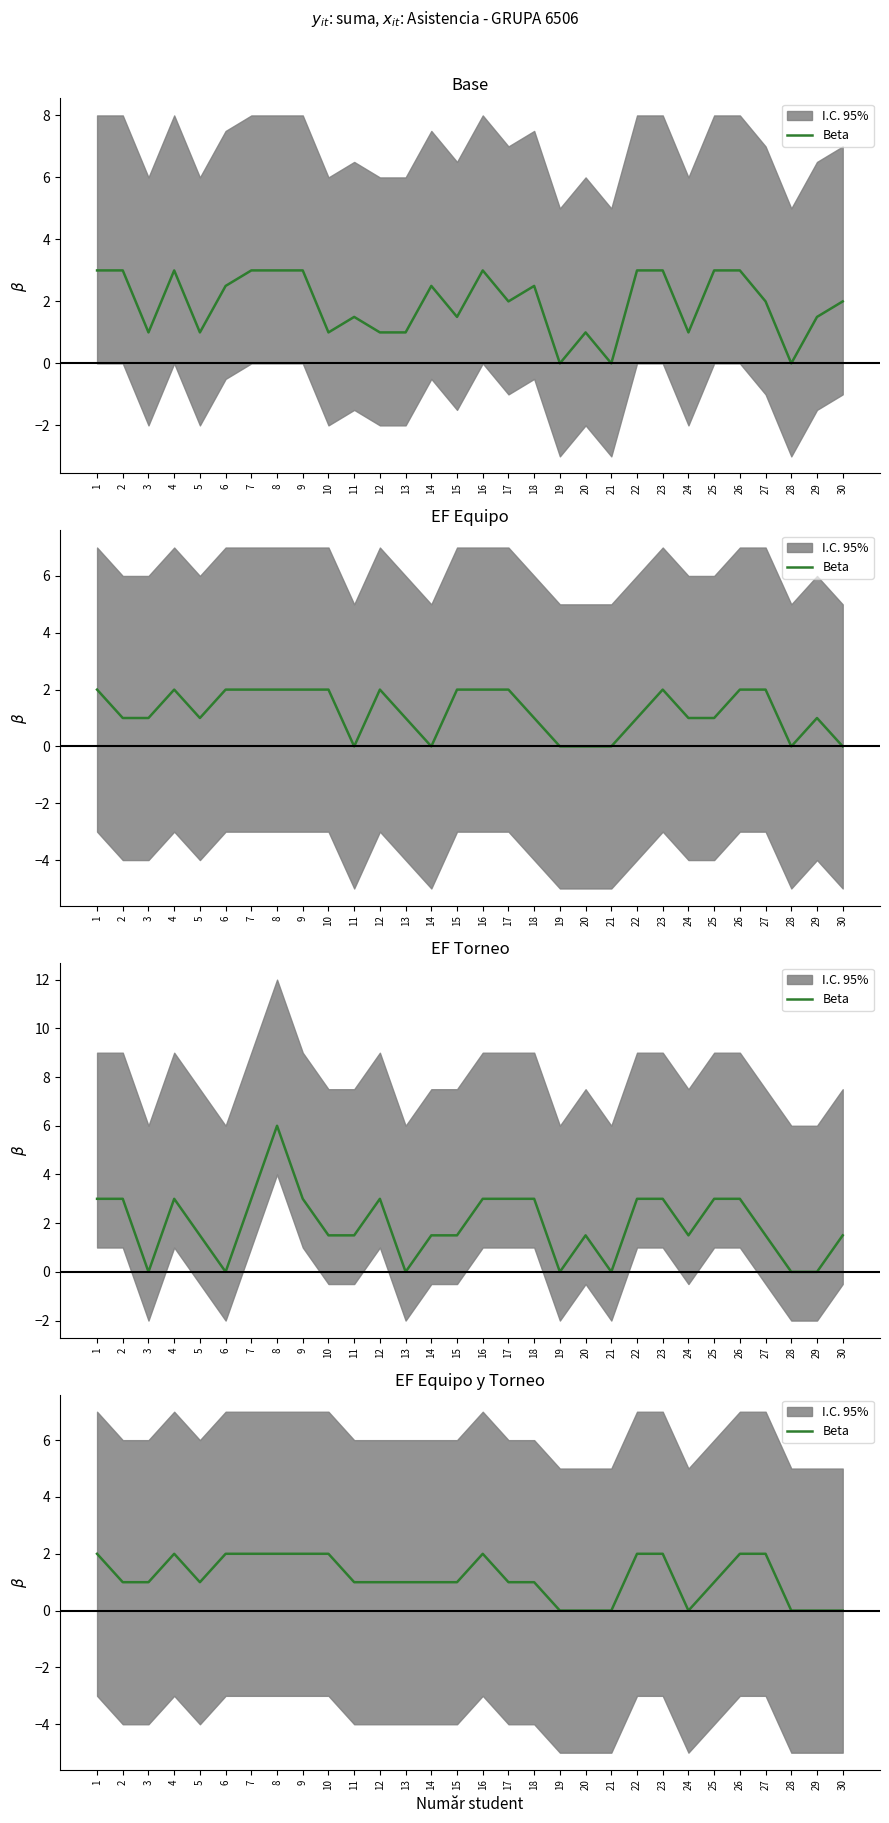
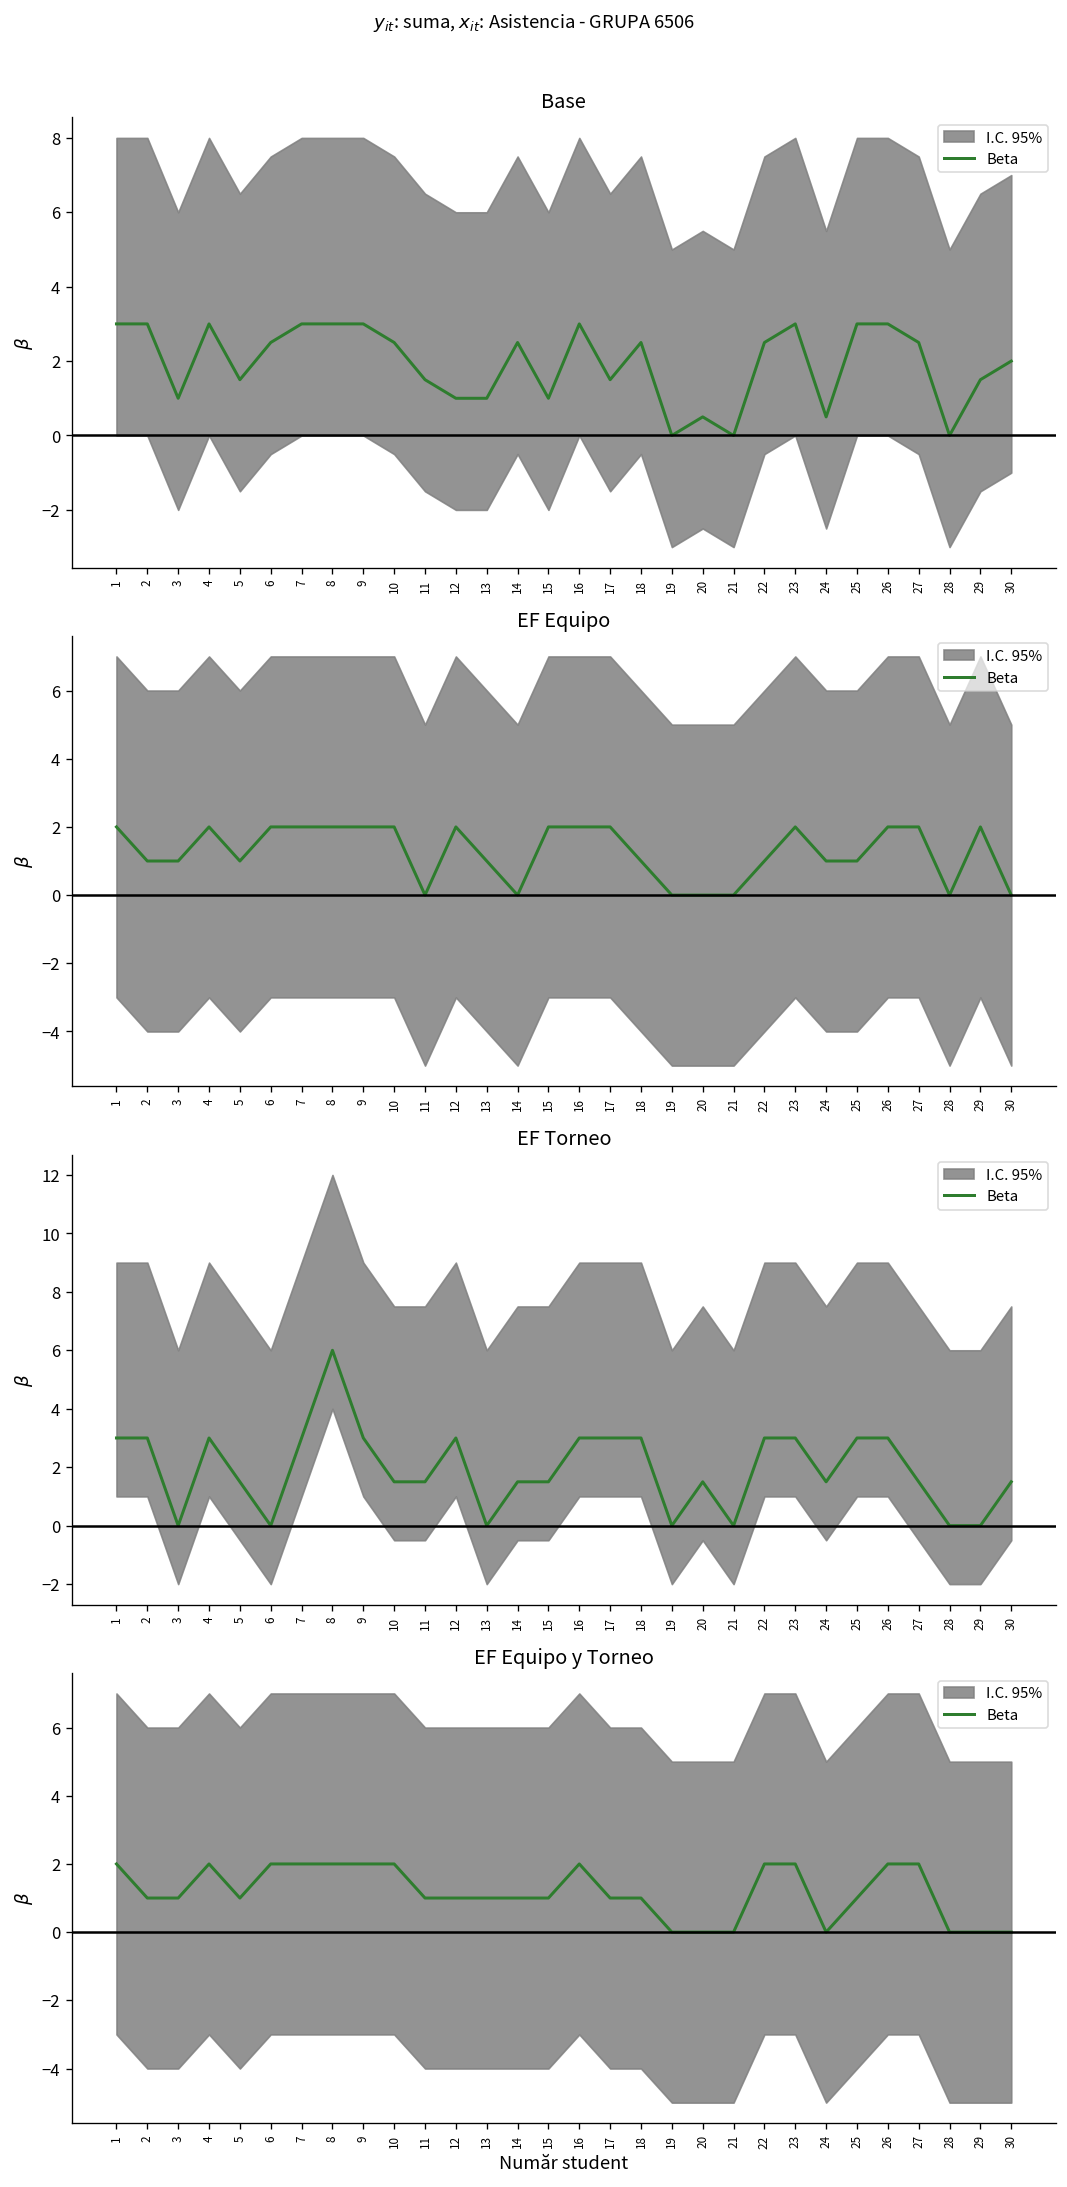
Base, Beta, 5: 1.0 -> 1.5
Base, Beta, 10: 1.0 -> 2.5
Base, Beta, 15: 1.5 -> 1.0
Base, Beta, 17: 2.0 -> 1.5
Base, Beta, 20: 1.0 -> 0.5
Base, Beta, 22: 3.0 -> 2.5
Base, Beta, 24: 1.0 -> 0.5
Base, Beta, 27: 2.0 -> 2.5
EF Equipo, Beta, 29: 1 -> 2
